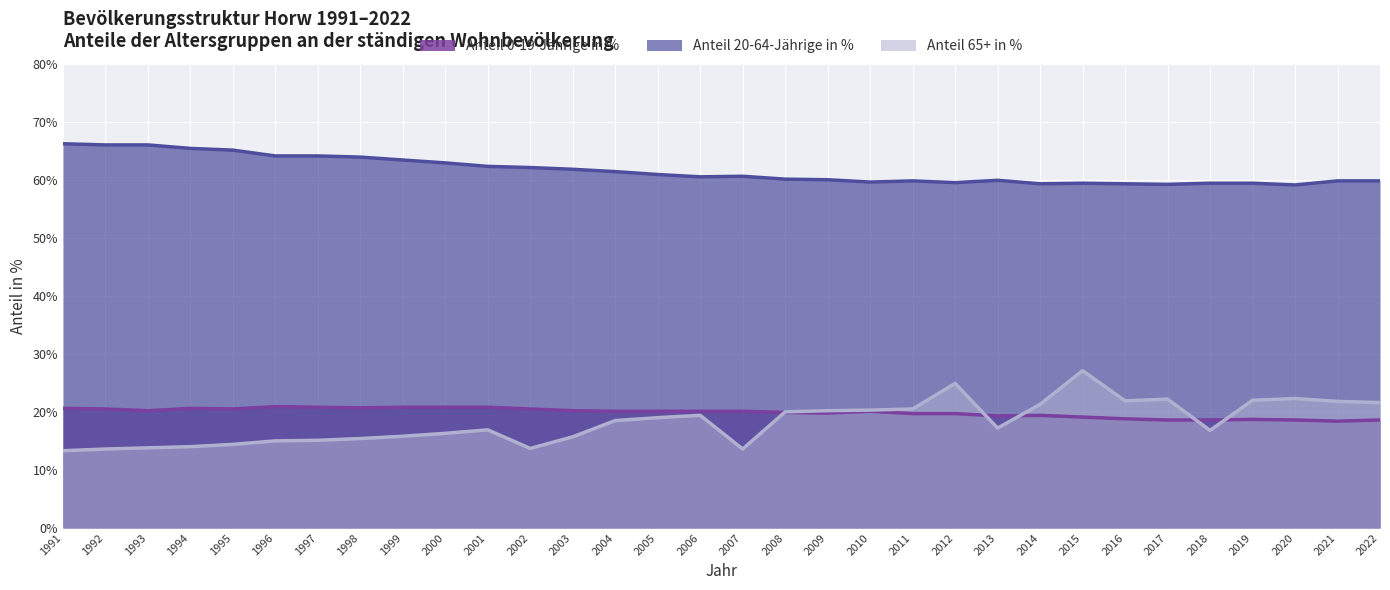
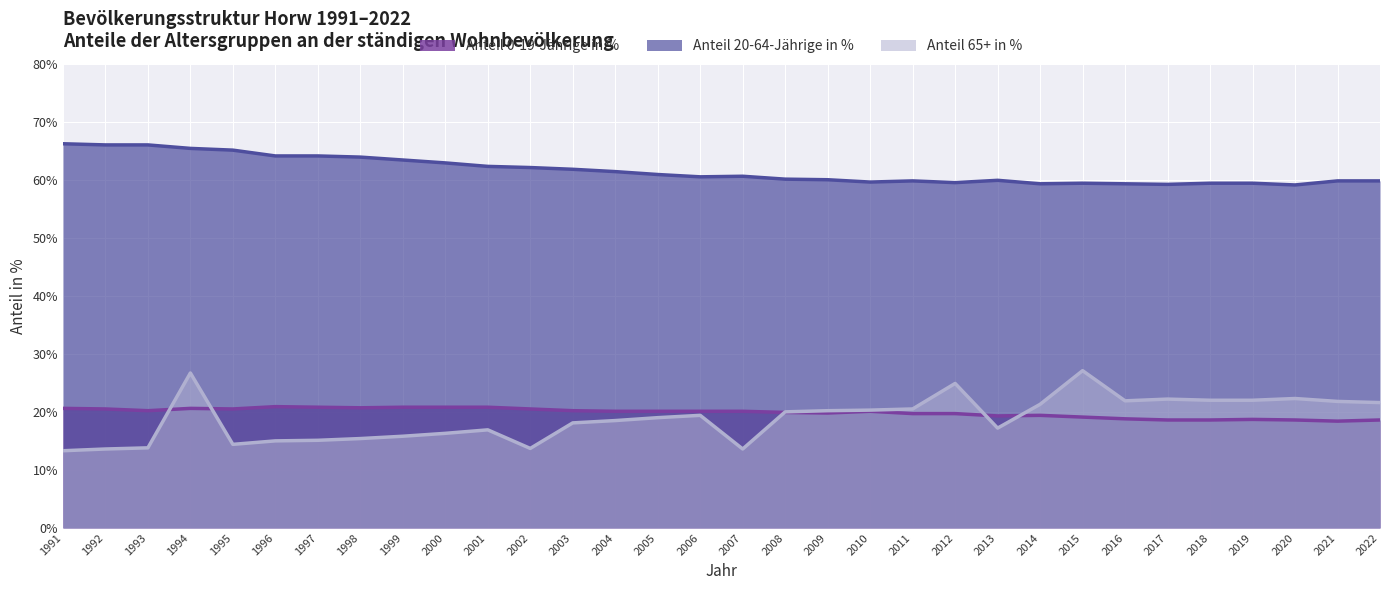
Anteil 65+ in %, 1994: 14% -> 27%
Anteil 65+ in %, 2003: 16% -> 18%
Anteil 65+ in %, 2018: 17% -> 22%
